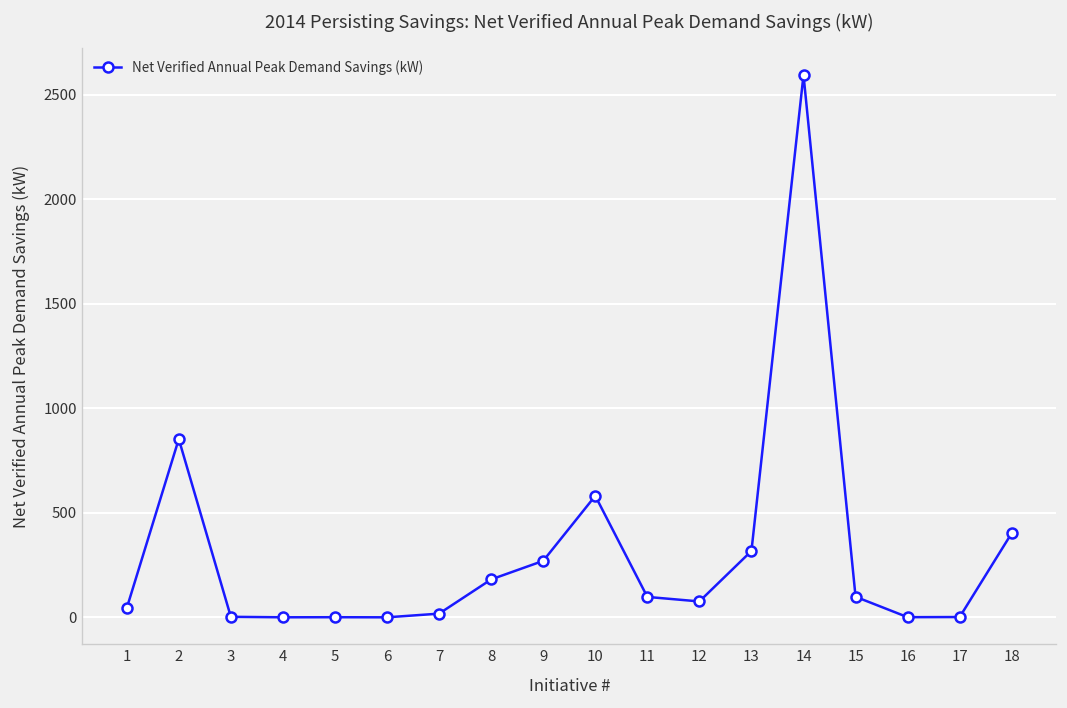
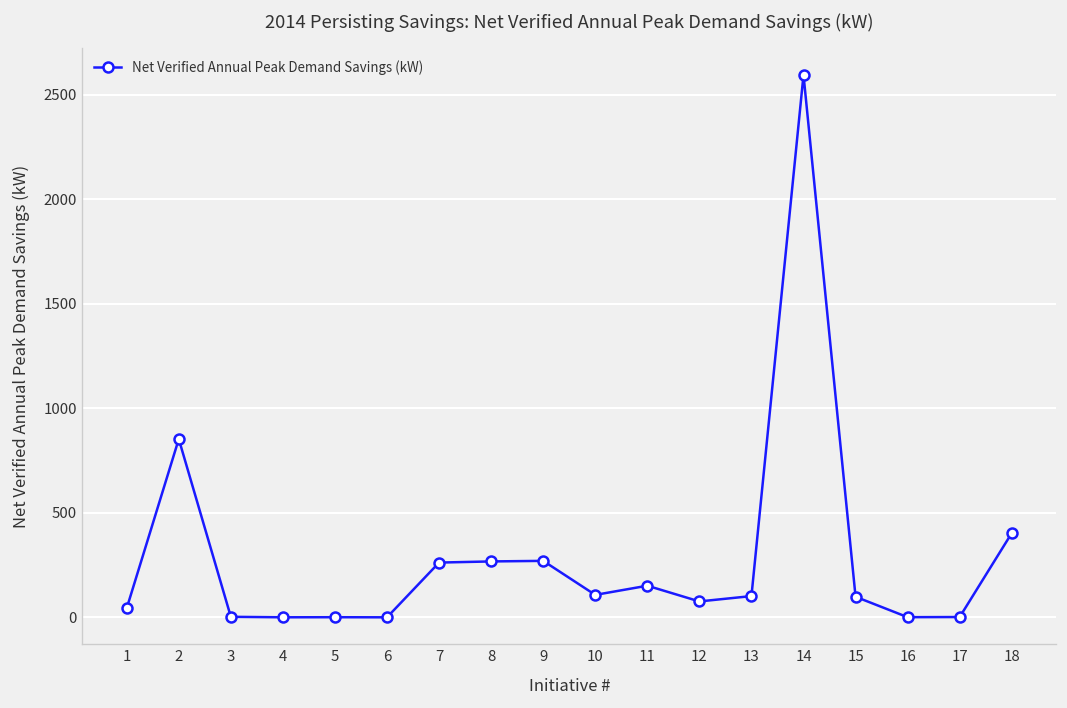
7: 20 -> 260
8: 180 -> 270
10: 580 -> 110
11: 100 -> 150
13: 320 -> 100
